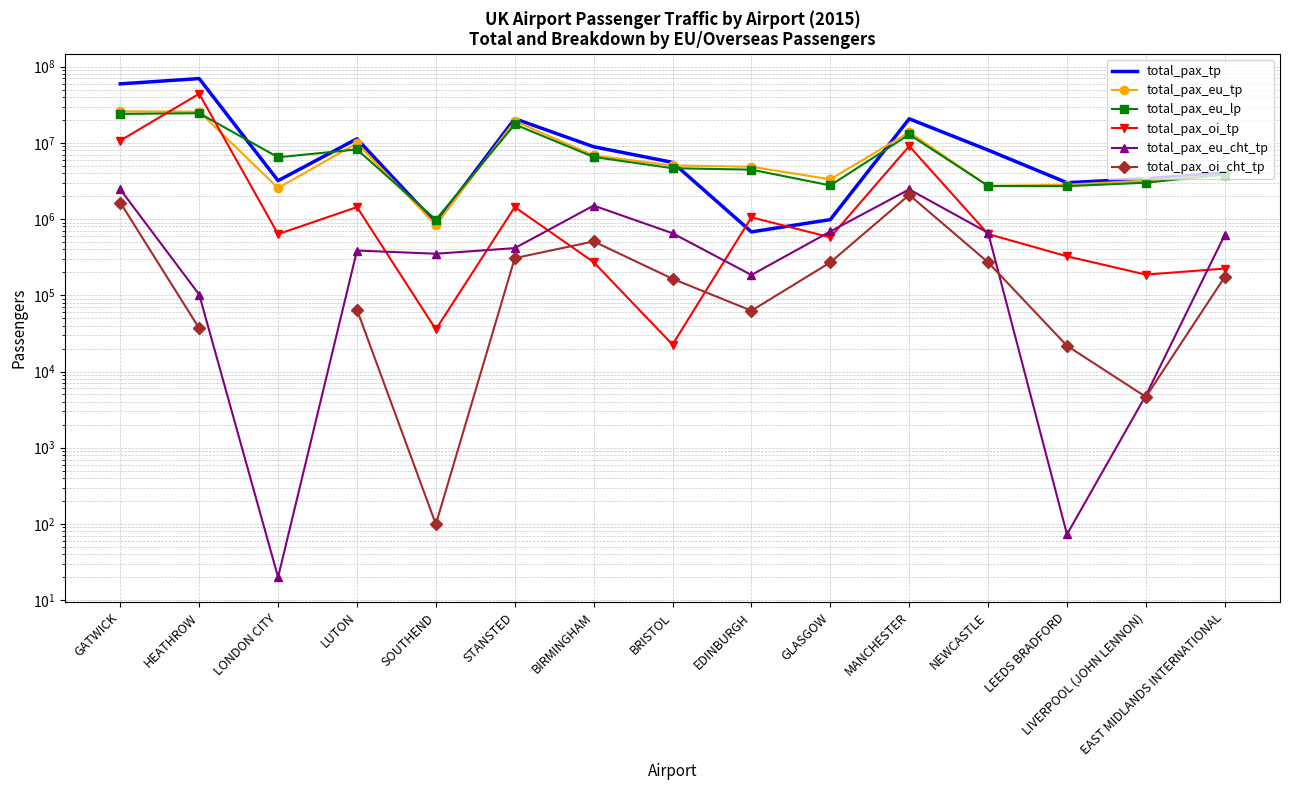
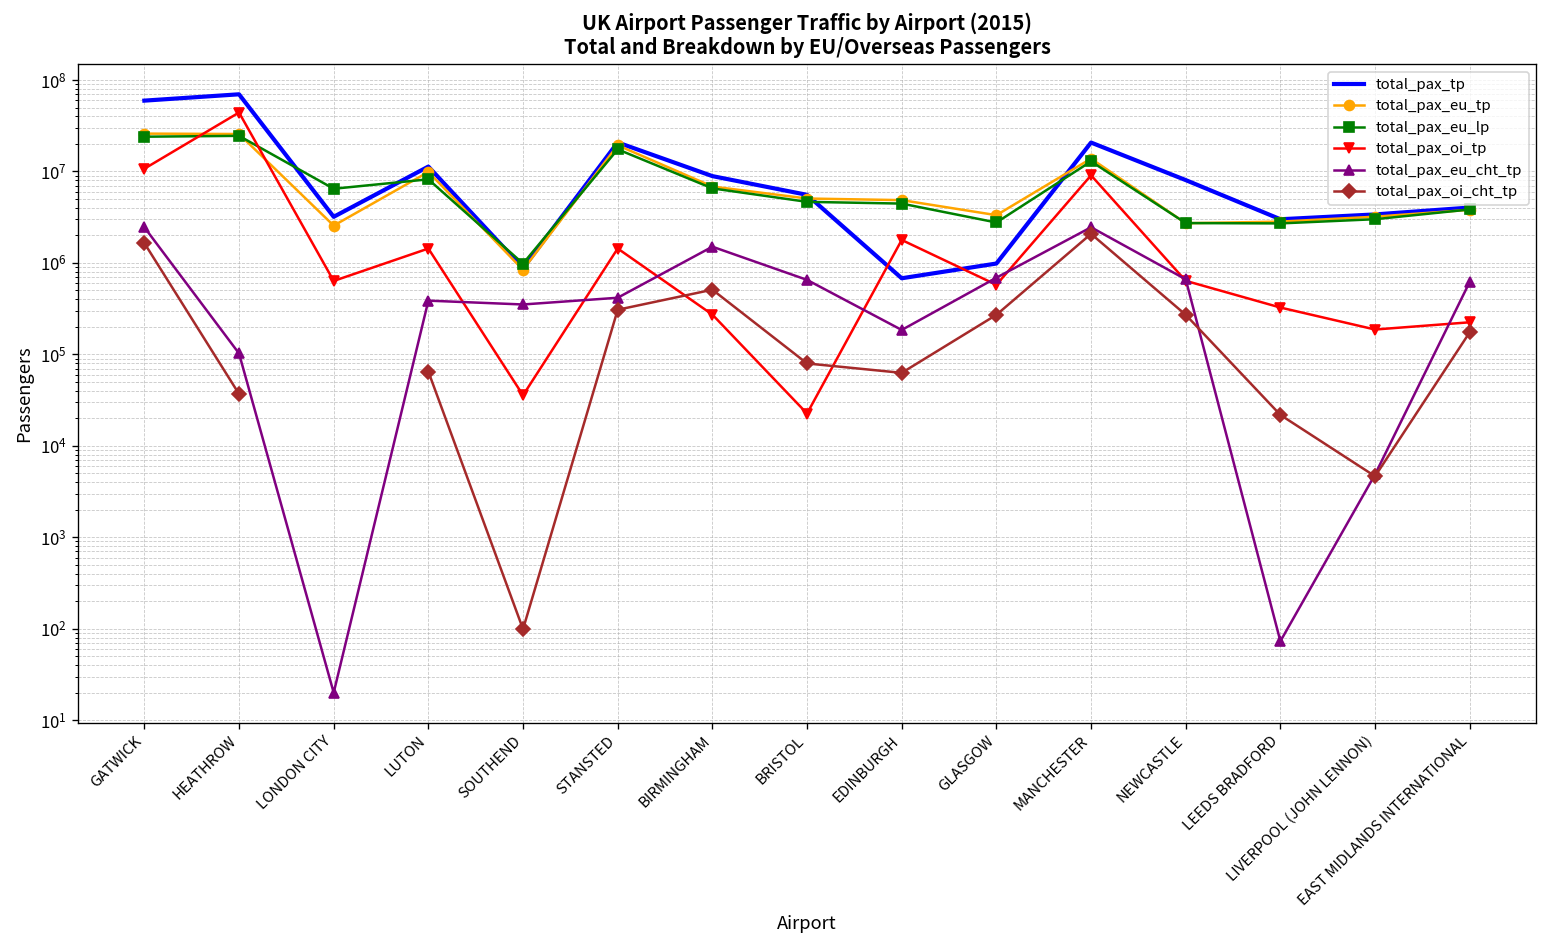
total_pax_oi_cht_tp, BRISTOL: 160000 -> 80000
total_pax_oi_tp, EDINBURGH: 1100000 -> 1800000
